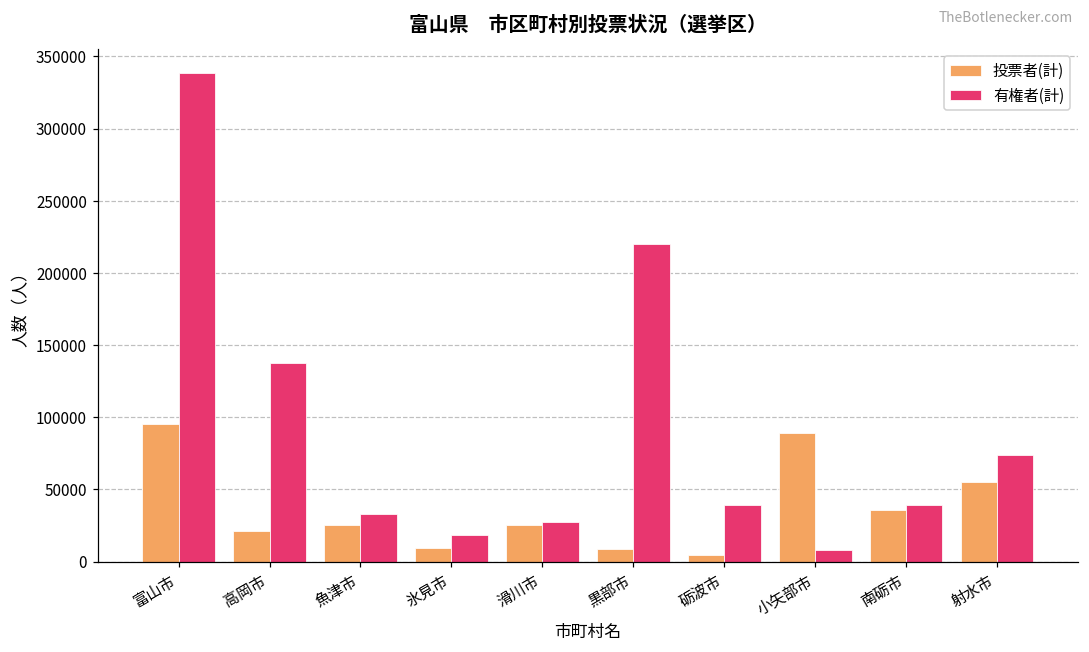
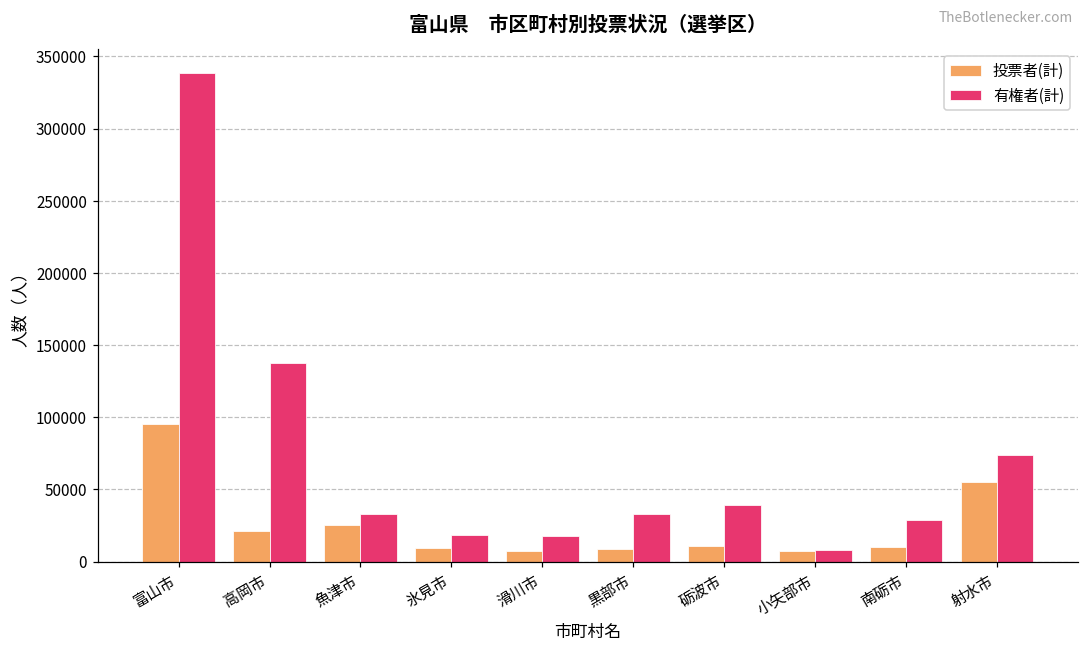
投票者(計), 滑川市: 26000 -> 7000
有権者(計), 滑川市: 27000 -> 18000
有権者(計), 黒部市: 220000 -> 33000
投票者(計), 砺波市: 5000 -> 11000
投票者(計), 小矢部市: 89000 -> 7000
投票者(計), 南砺市: 35000 -> 10000
有権者(計), 南砺市: 39000 -> 29000
